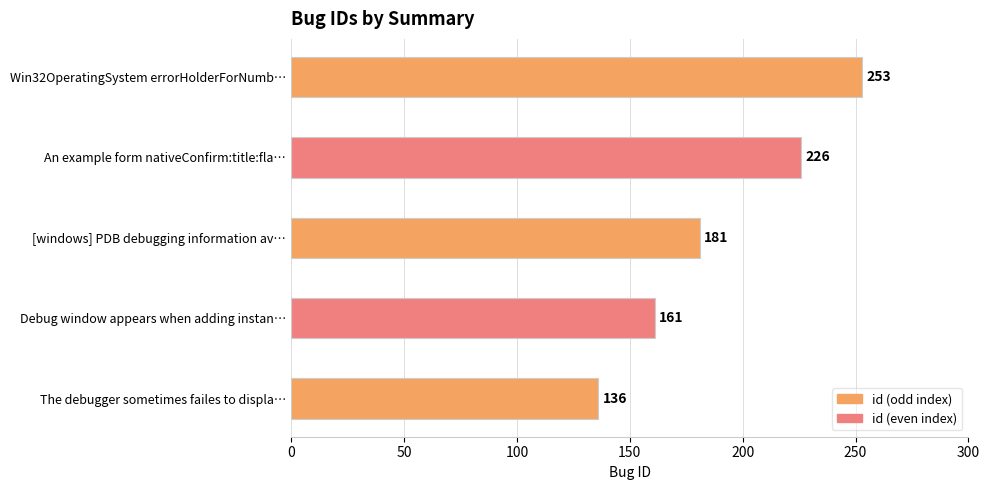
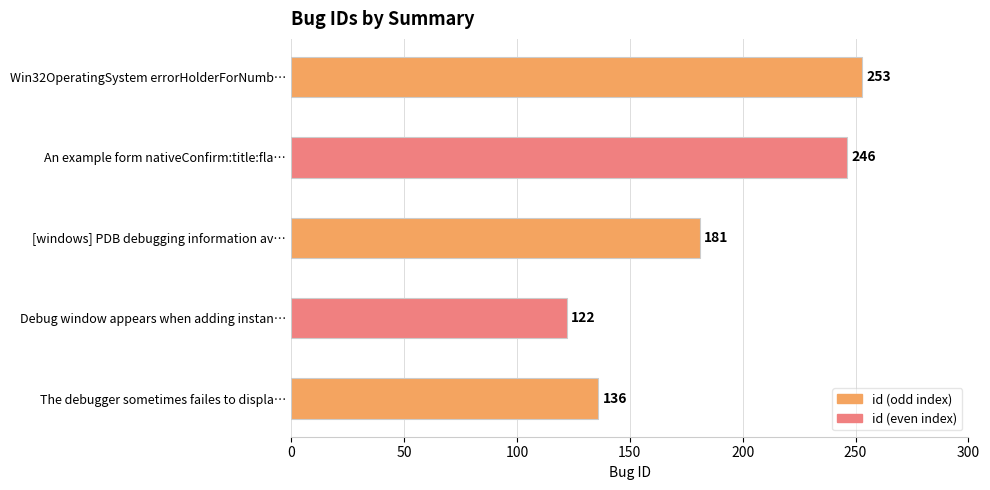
An example form nativeConfirm:title:fla…: 226 -> 246
Debug window appears when adding instan…: 161 -> 122
